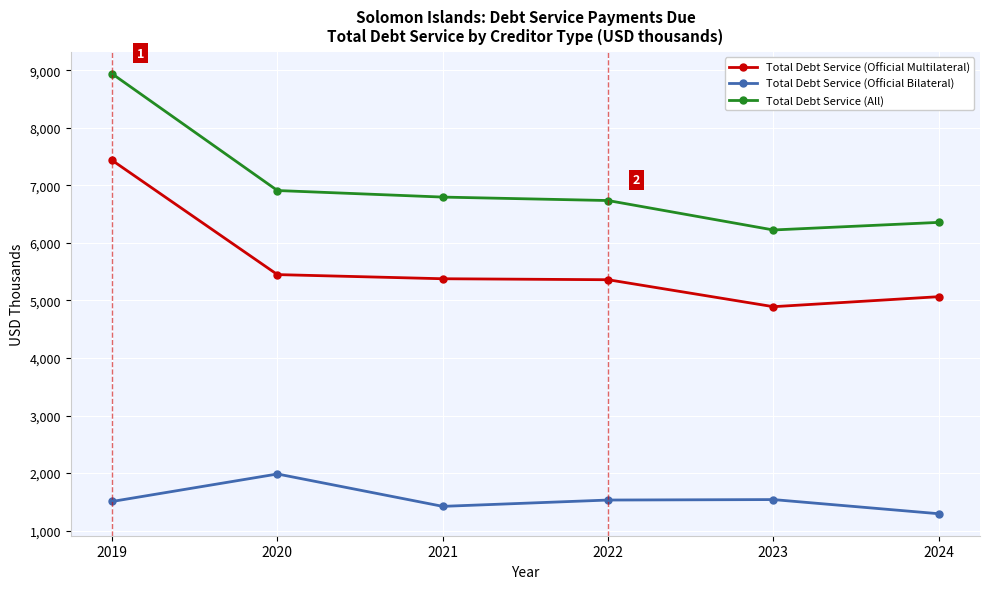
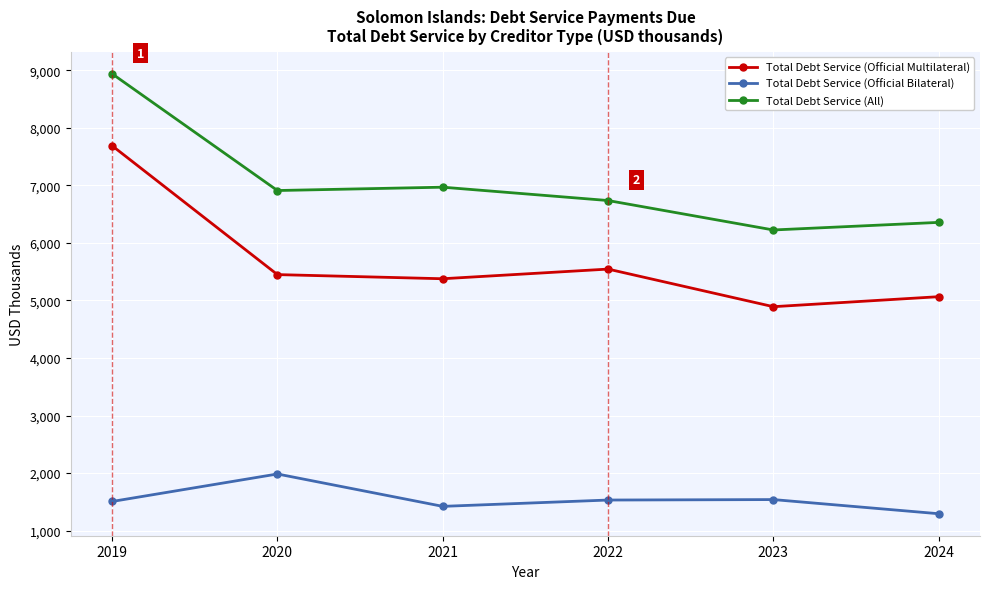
Total Debt Service (Official Multilateral), 2019: 7,400 -> 7,700
Total Debt Service (All), 2021: 6,800 -> 7,000
Total Debt Service (Official Multilateral), 2022: 5,400 -> 5,500
